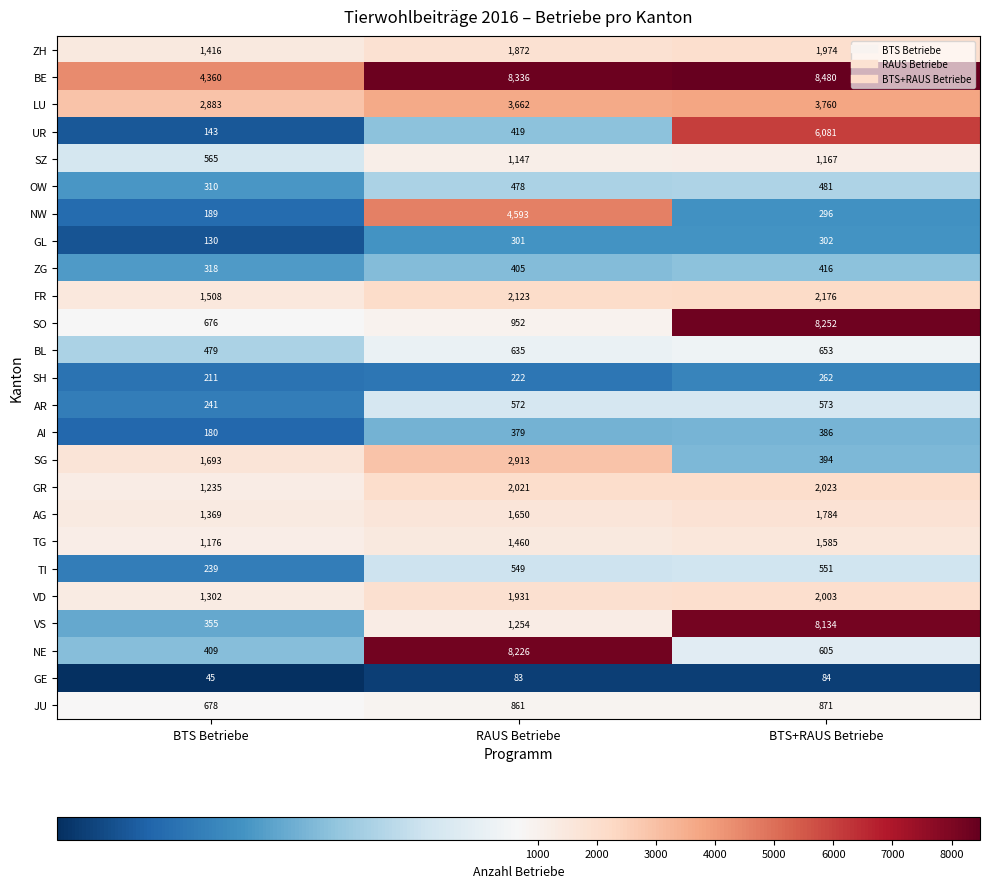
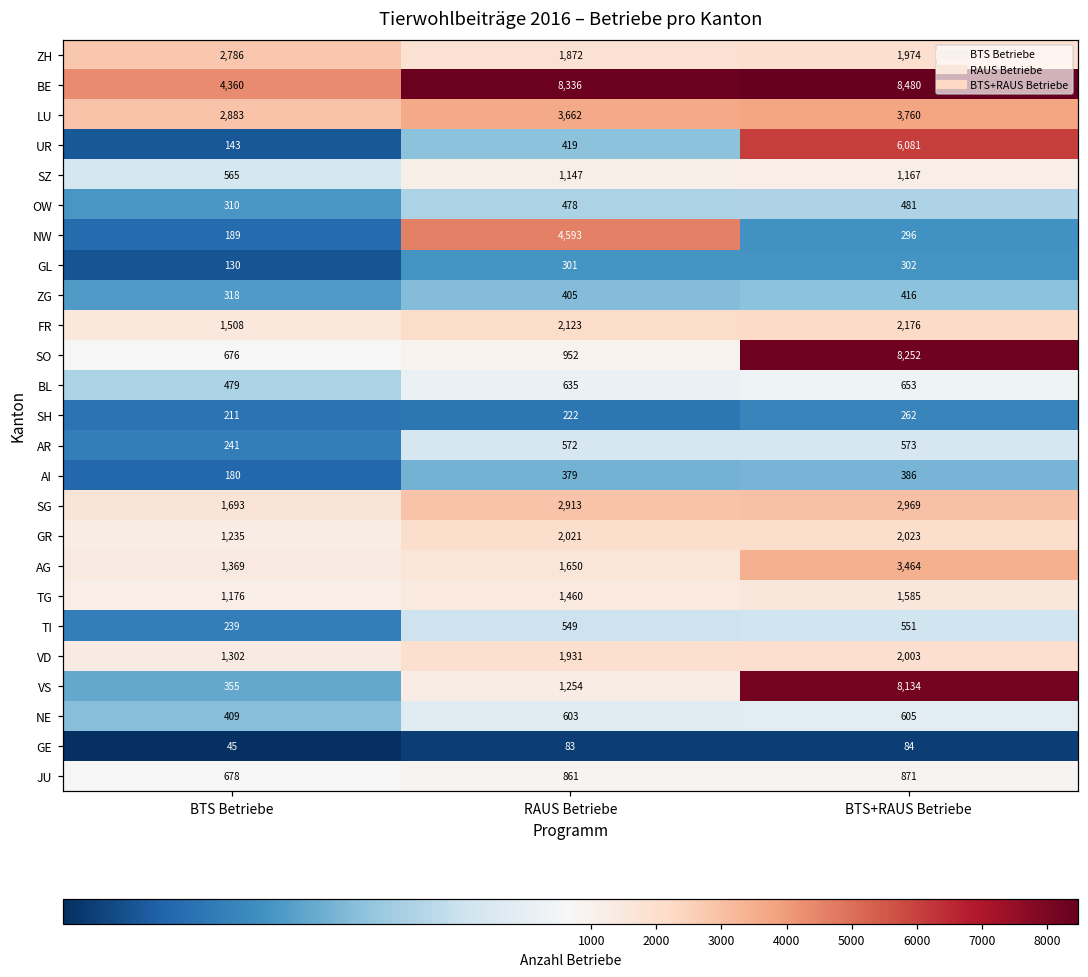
ZH, BTS Betriebe: 1,416 -> 2,786
SG, BTS+RAUS Betriebe: 394 -> 2,969
AG, BTS+RAUS Betriebe: 1,784 -> 3,464
NE, RAUS Betriebe: 8,226 -> 603
